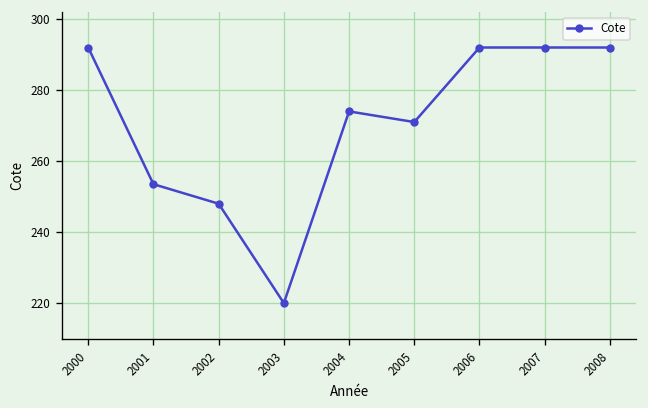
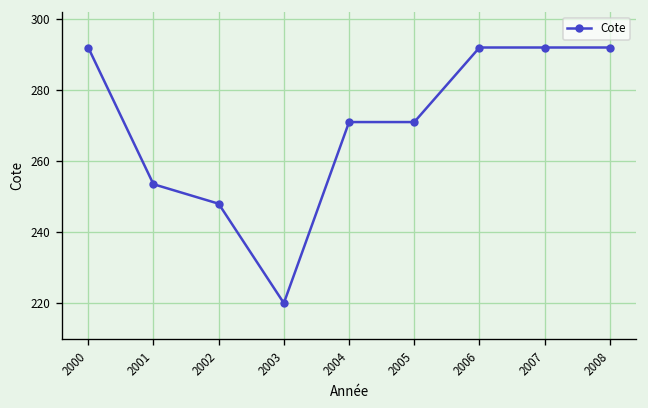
2004: 274 -> 271
